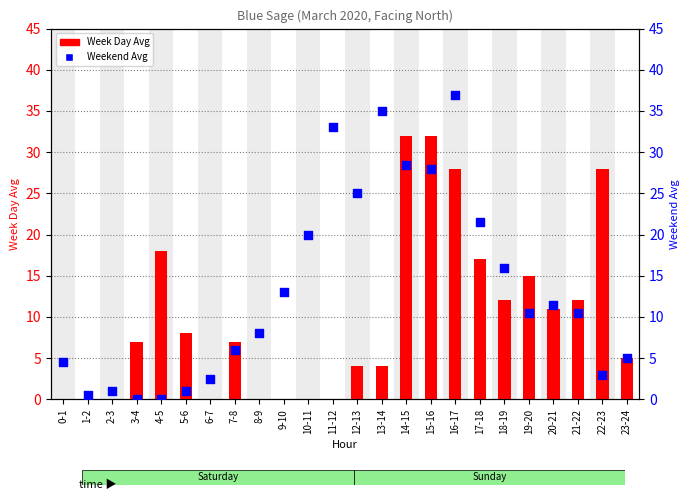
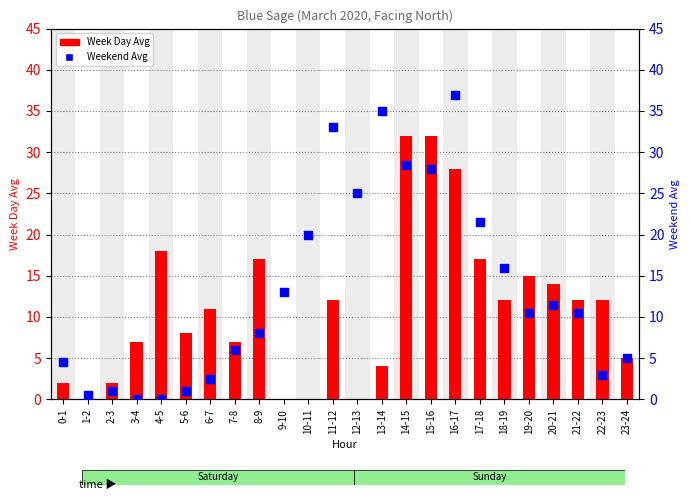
Week Day Avg, 0-1: 0 -> 2
Week Day Avg, 2-3: 0 -> 2
Week Day Avg, 6-7: 0 -> 11
Week Day Avg, 8-9: 0 -> 17
Week Day Avg, 11-12: 0 -> 12
Week Day Avg, 12-13: 4 -> 0
Week Day Avg, 20-21: 11 -> 14
Week Day Avg, 22-23: 28 -> 12
